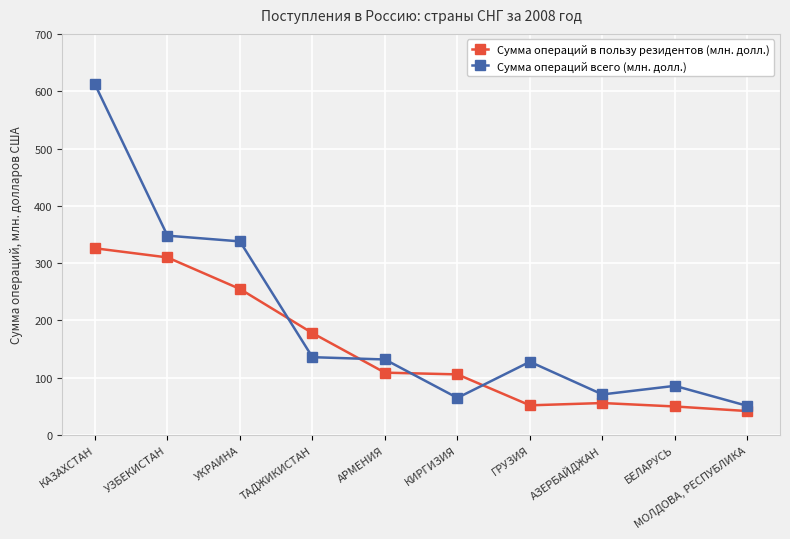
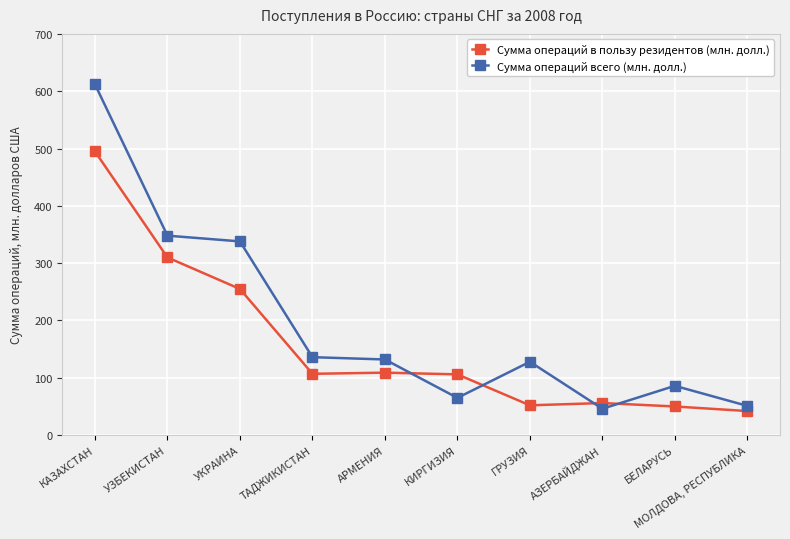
Сумма операций в пользу резидентов (млн. долл.), КАЗАХСТАН: 330 -> 500
Сумма операций в пользу резидентов (млн. долл.), ТАДЖИКИСТАН: 180 -> 110
Сумма операций всего (млн. долл.), АЗЕРБАЙДЖАН: 70 -> 50
